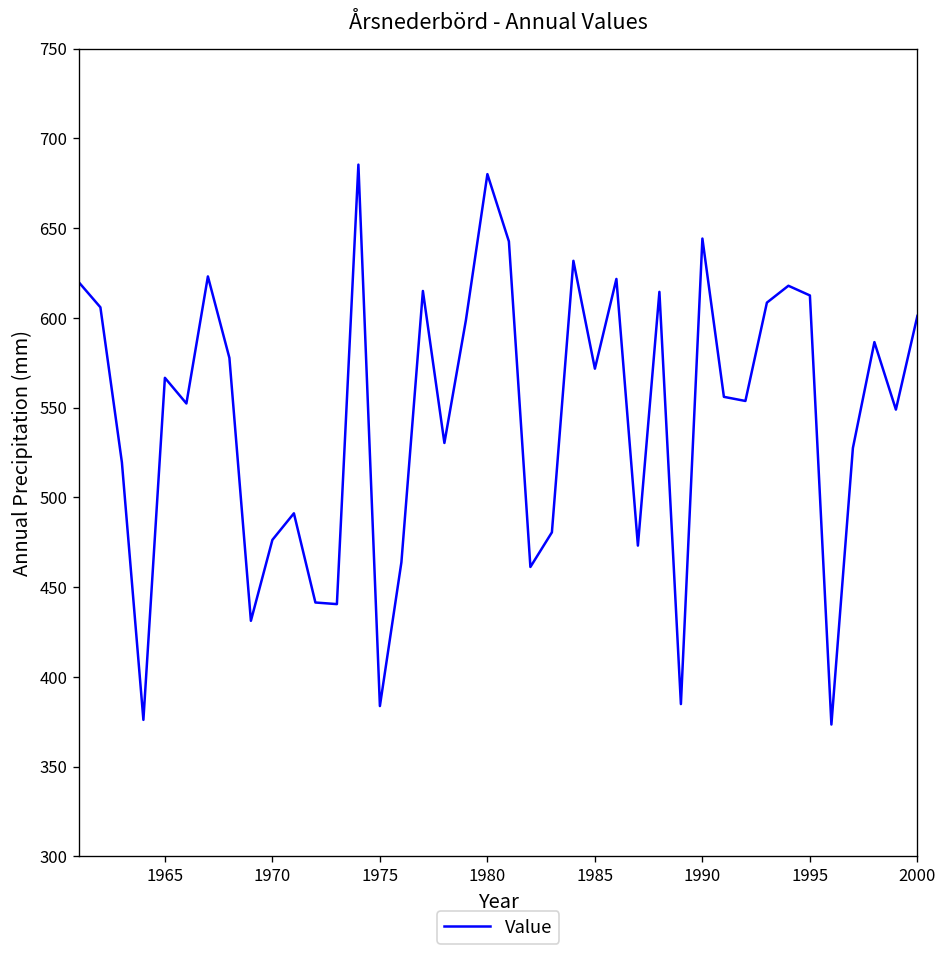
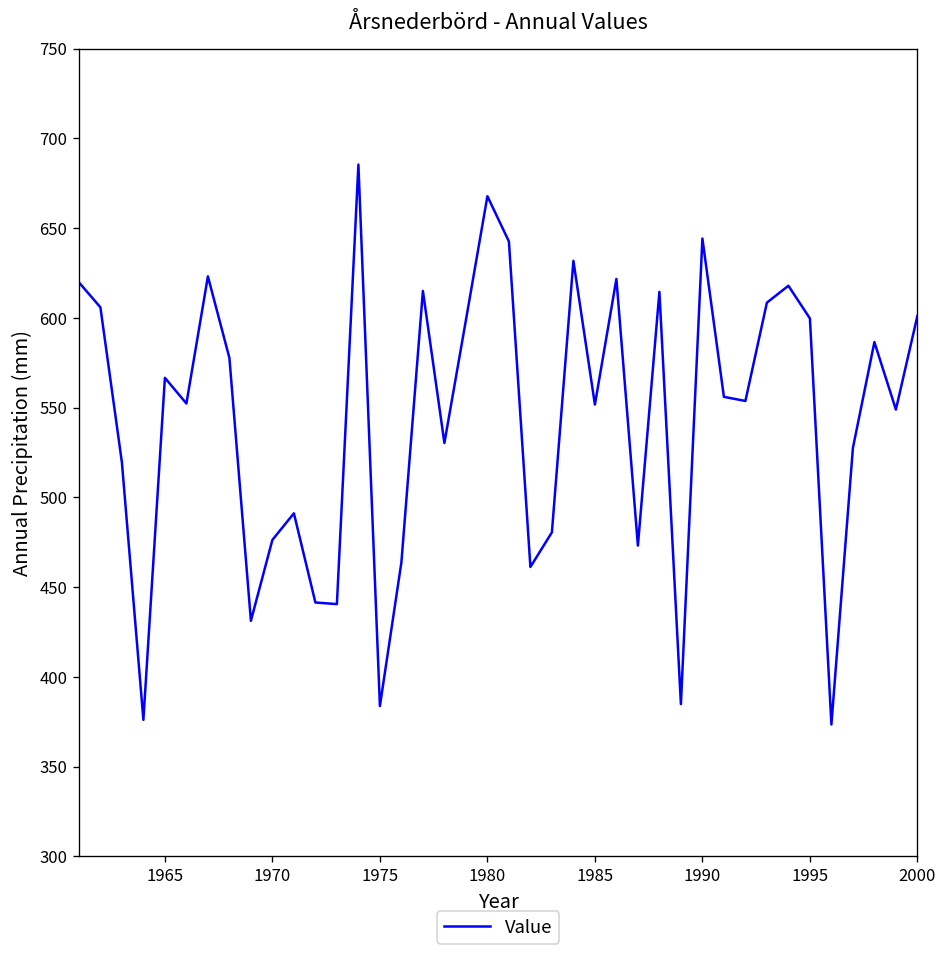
1980: 680 -> 668
1985: 572 -> 552
1995: 613 -> 600
